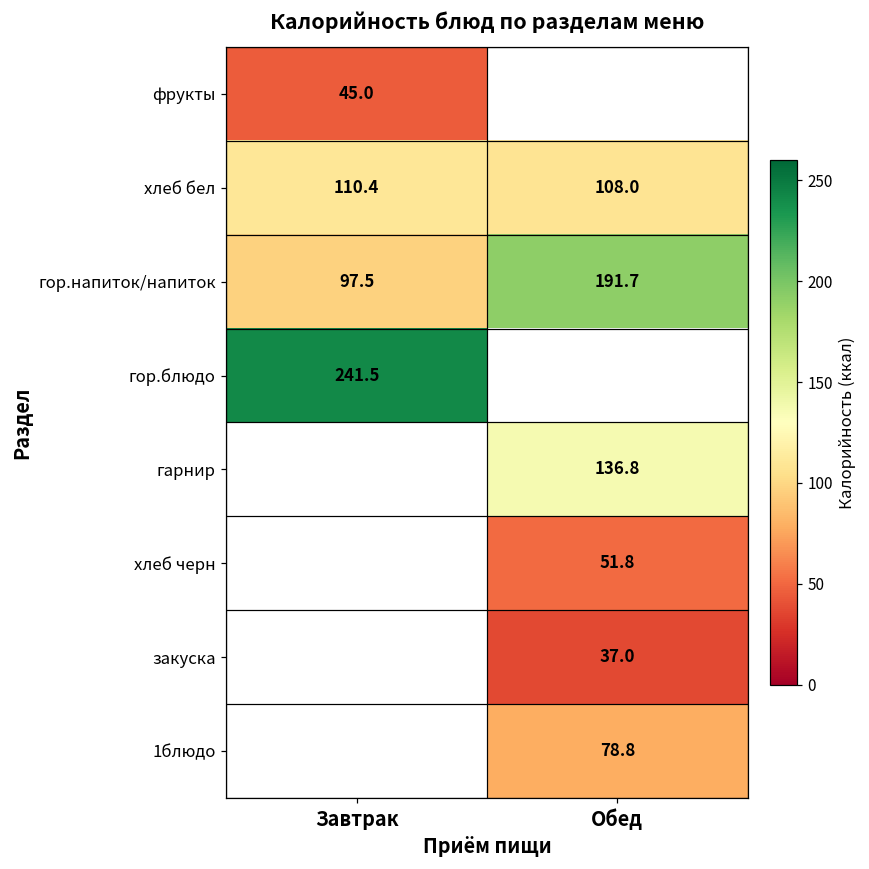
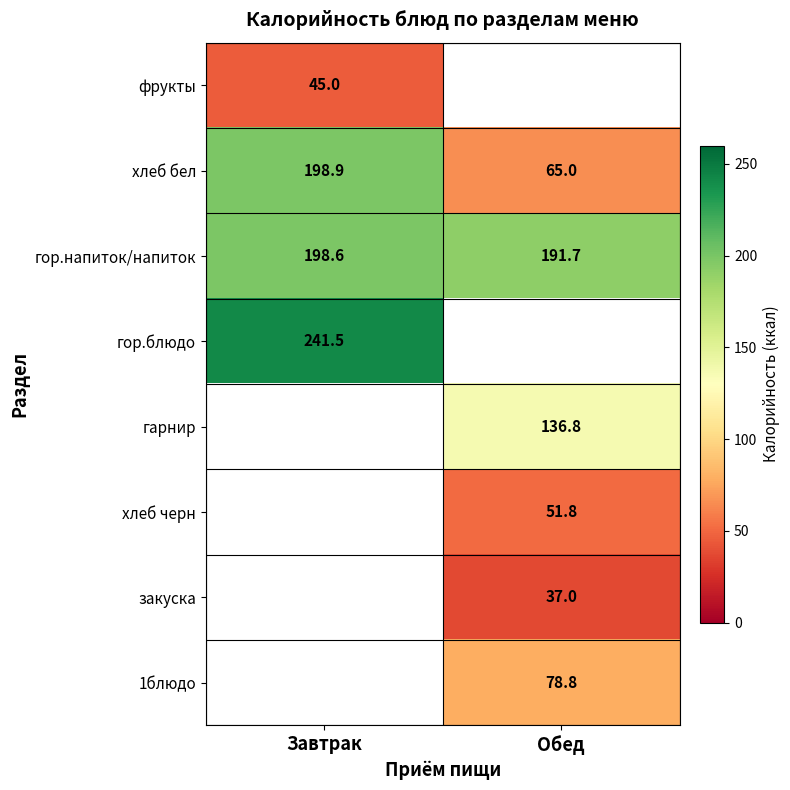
хлеб бел, Завтрак: 110.4 -> 198.9
хлеб бел, Обед: 108.0 -> 65.0
гор.напиток/напиток, Завтрак: 97.5 -> 198.6
